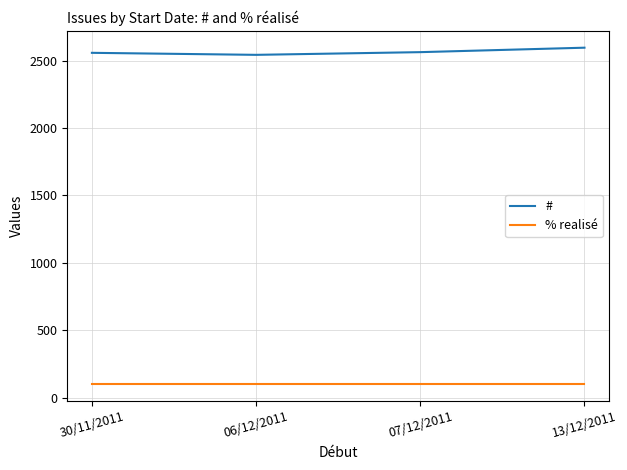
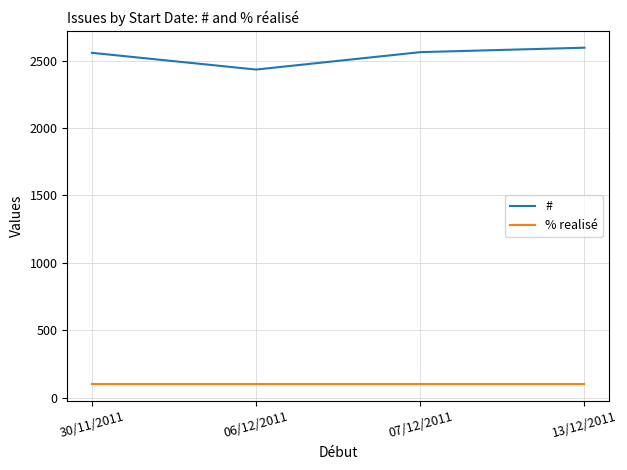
#, 06/12/2011: 2540 -> 2430
